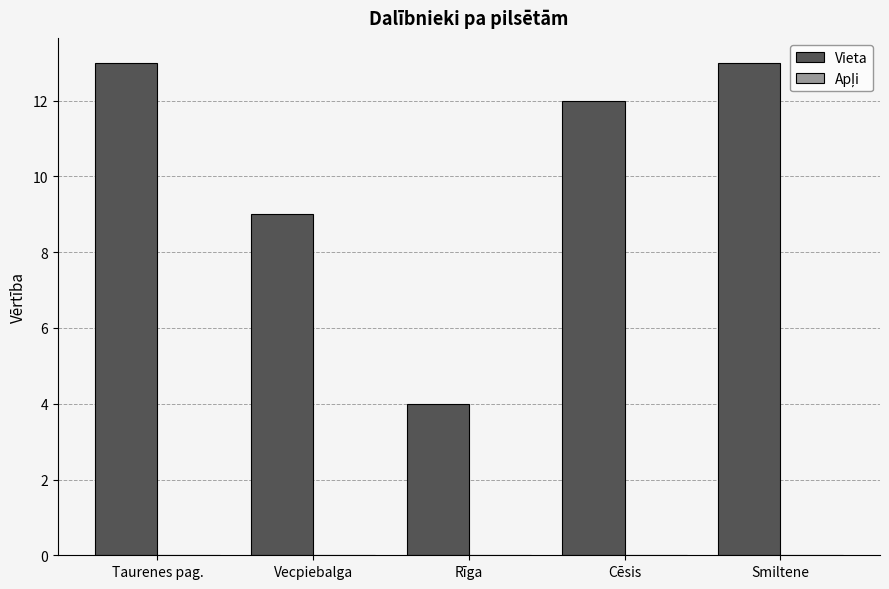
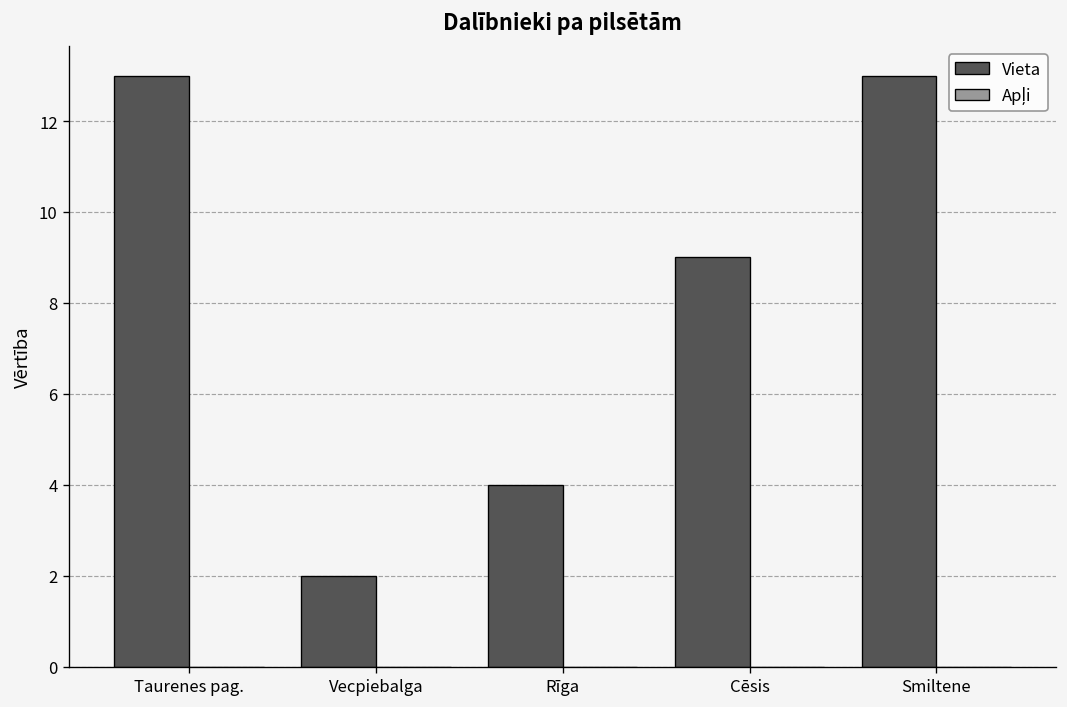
Vieta, Vecpiebalga: 9 -> 2
Vieta, Cēsis: 12 -> 9
